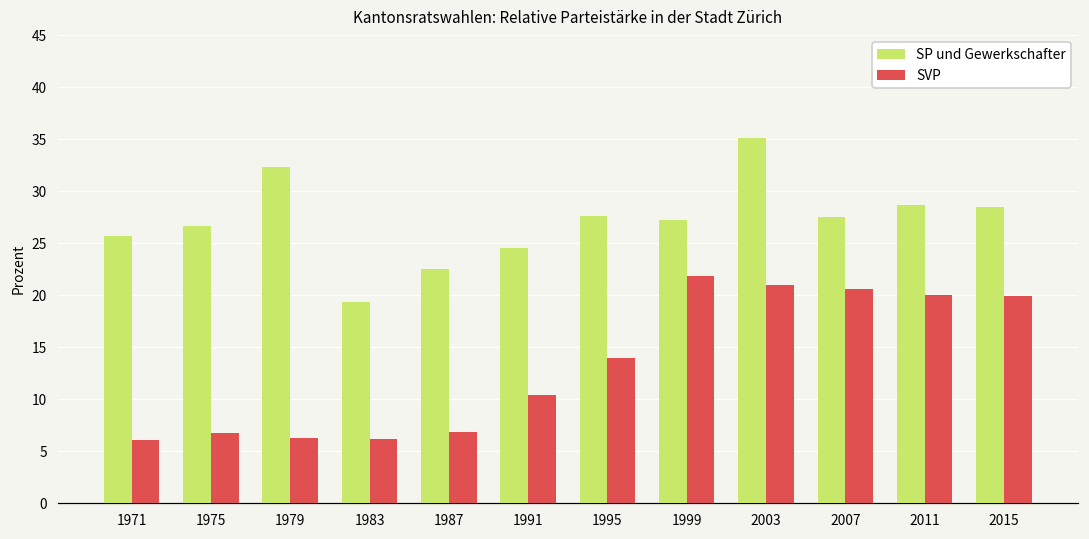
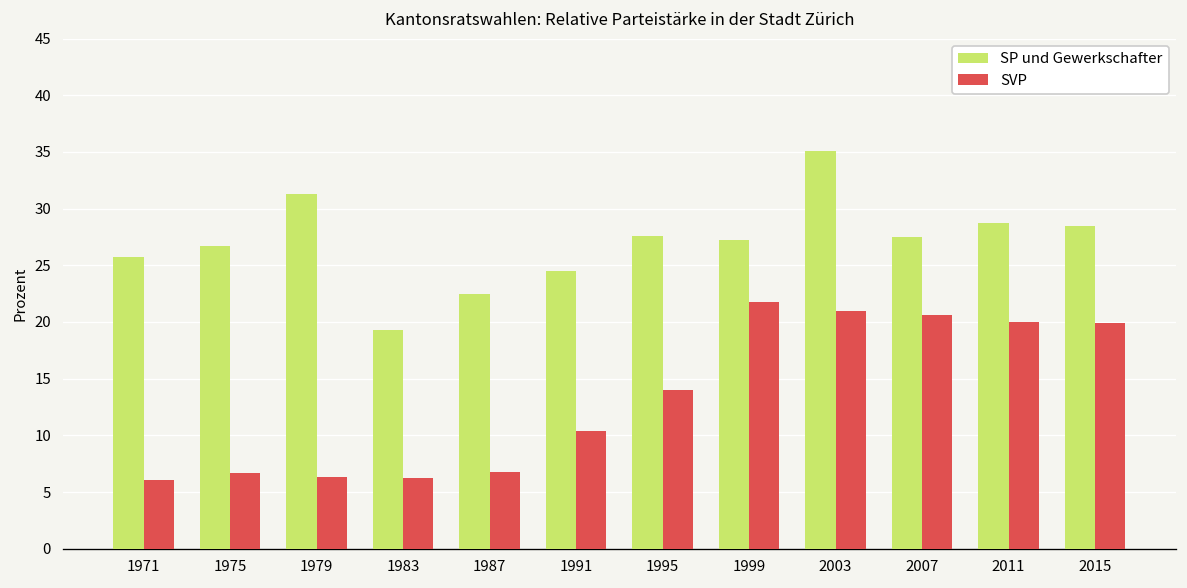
SP und Gewerkschafter, 1979: 32 -> 31
